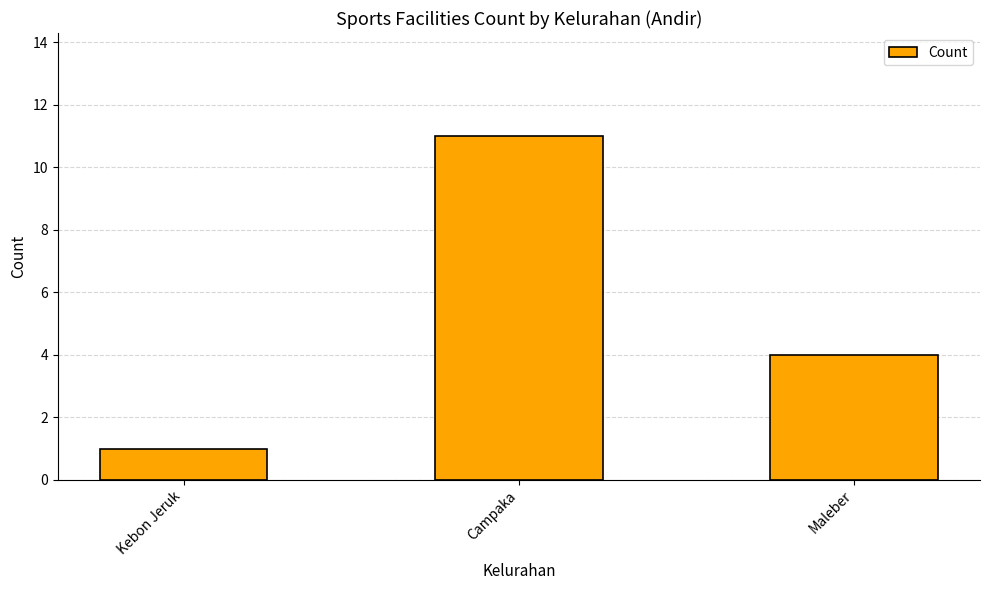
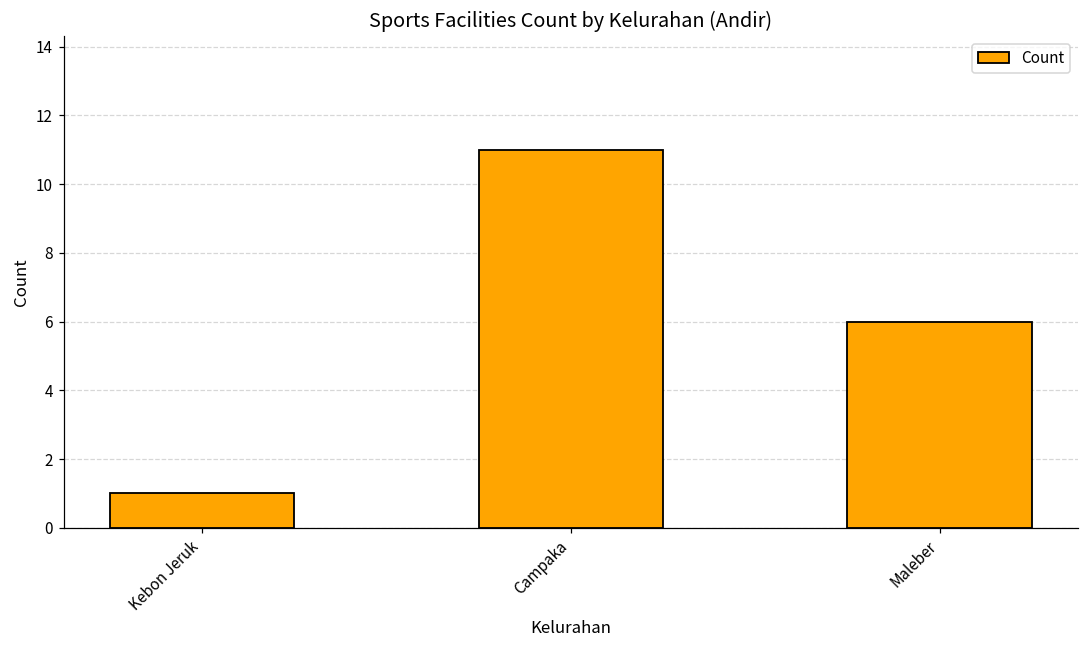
Maleber: 4 -> 6
